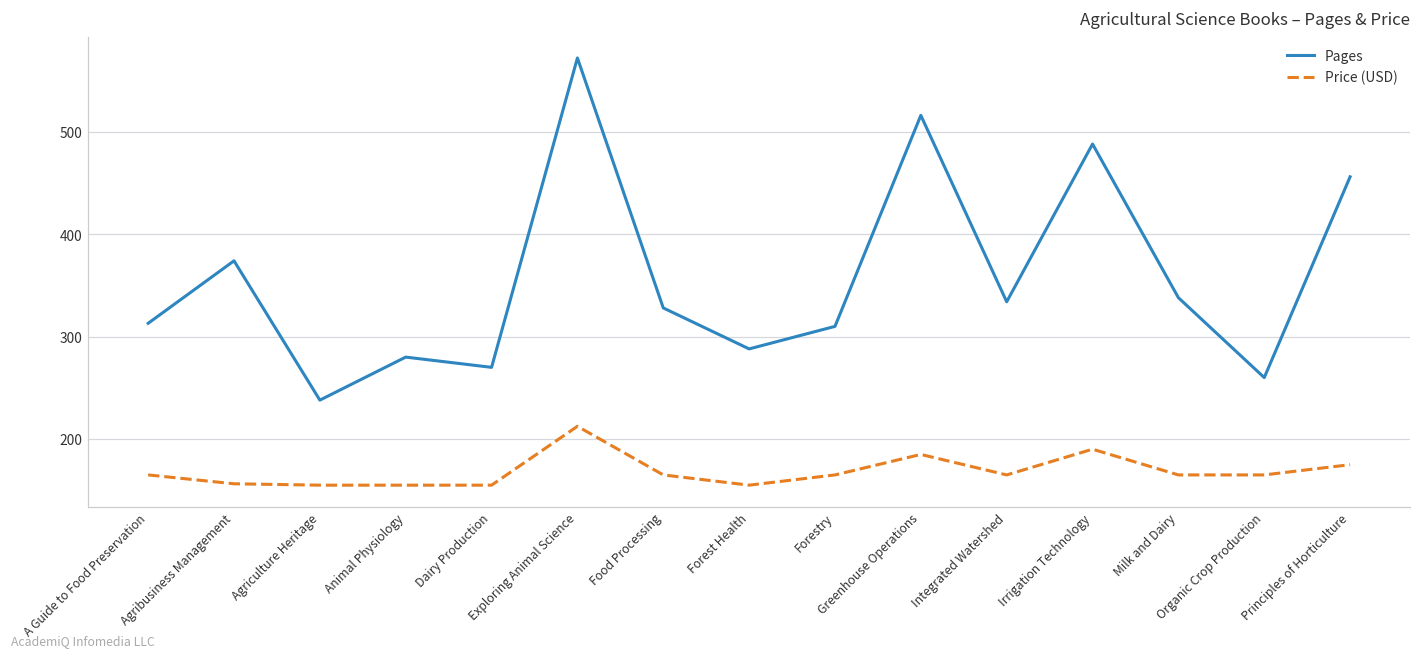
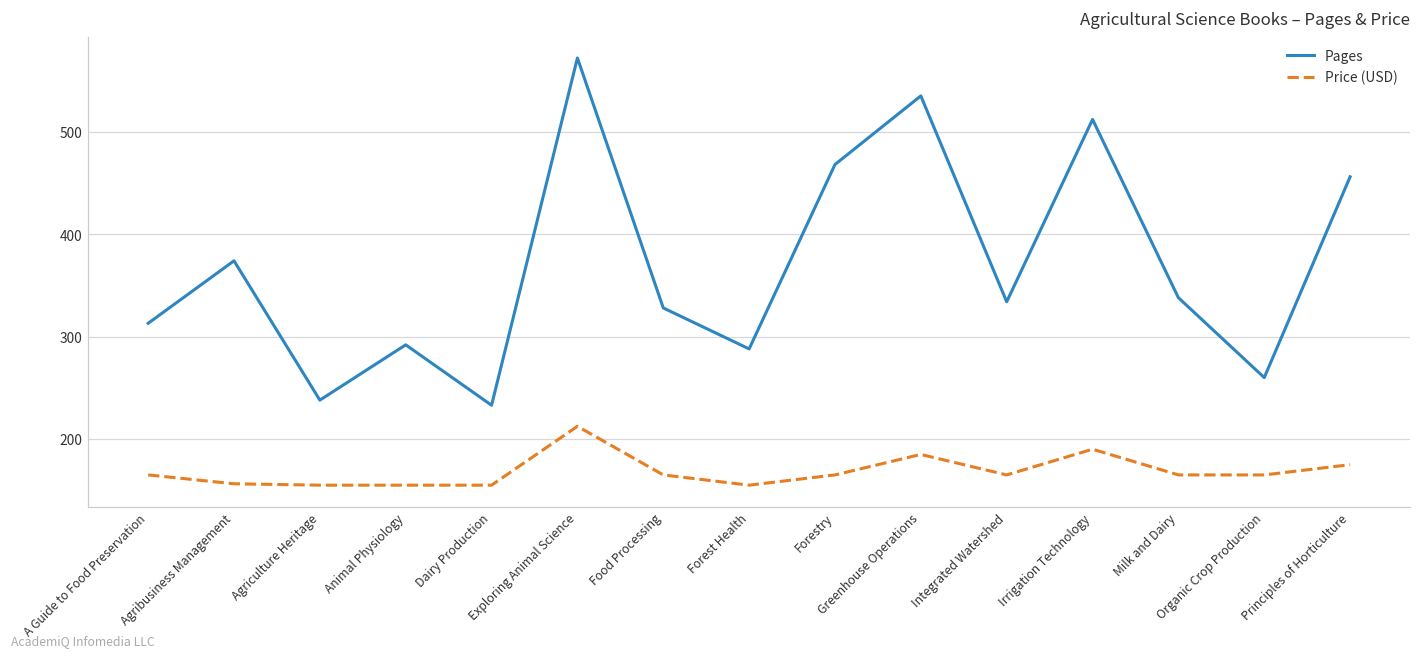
Pages, Animal Physiology: 280 -> 290
Pages, Dairy Production: 270 -> 230
Pages, Forestry: 310 -> 470
Pages, Greenhouse Operations: 520 -> 540
Pages, Irrigation Technology: 490 -> 510
